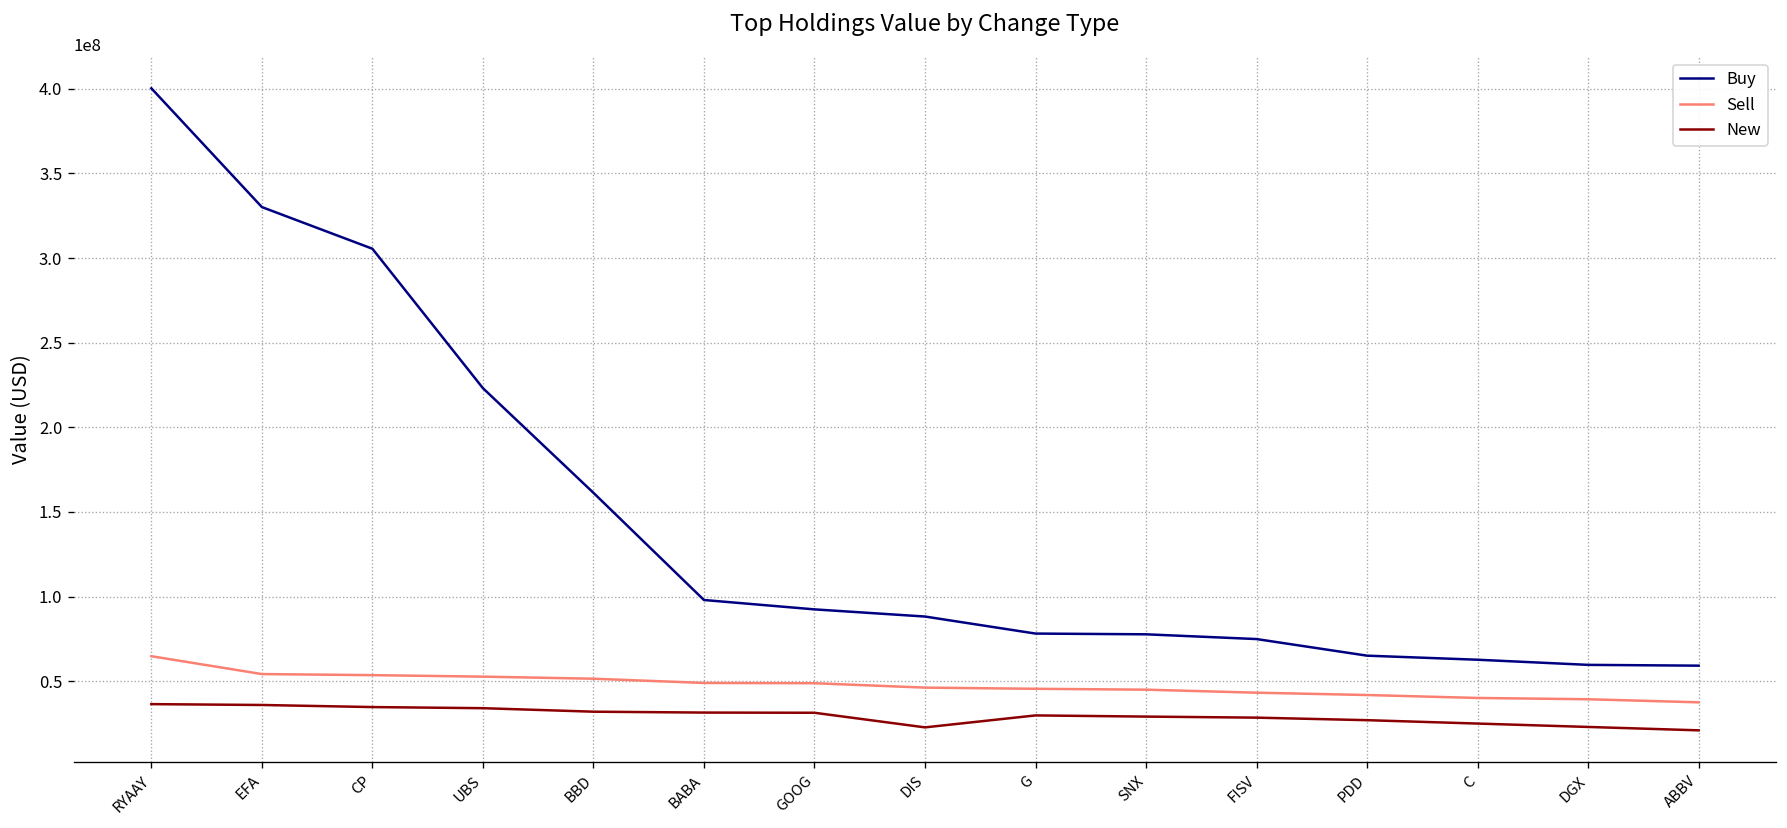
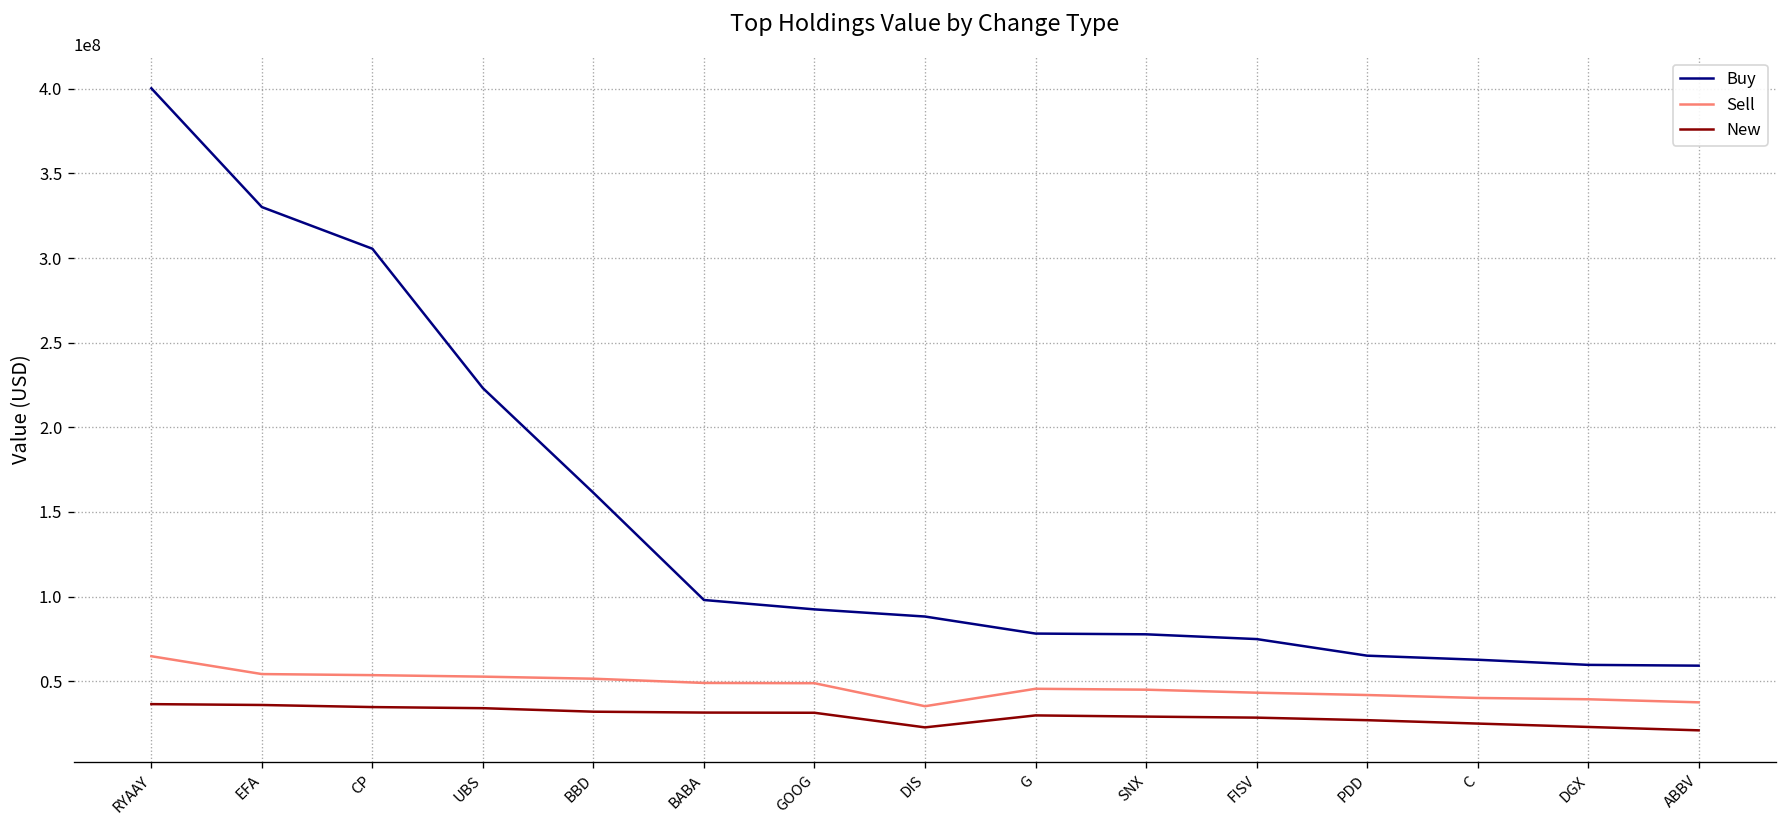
Sell, DIS: 46000000 -> 35000000
